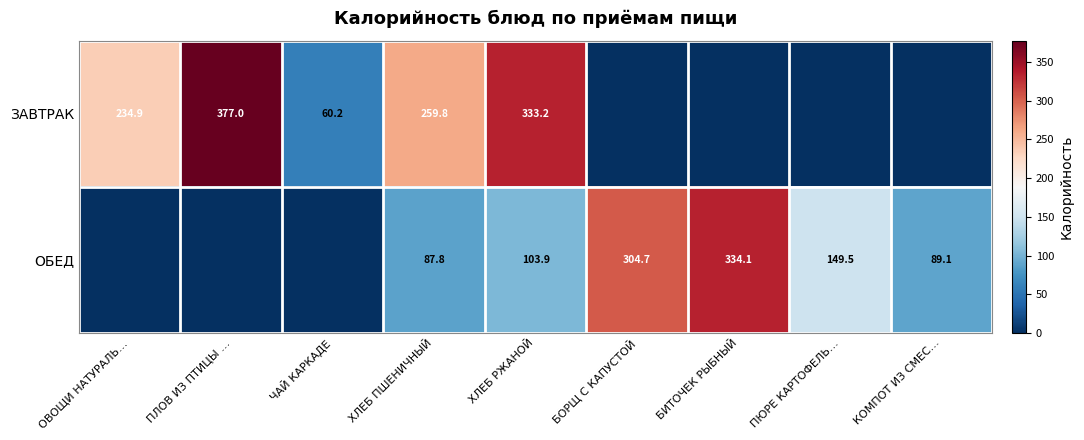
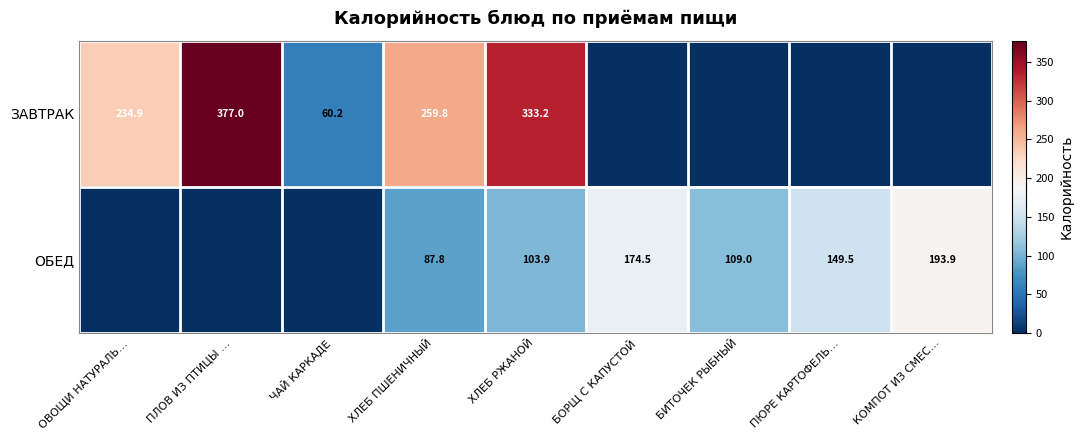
ОБЕД, БОРЩ С КАПУСТОЙ: 304.7 -> 174.5
ОБЕД, БИТОЧЕК РЫБНЫЙ: 334.1 -> 109.0
ОБЕД, КОМПОТ ИЗ СМЕС…: 89.1 -> 193.9
